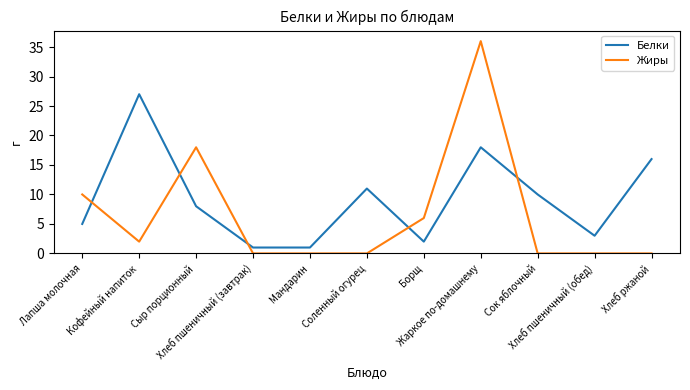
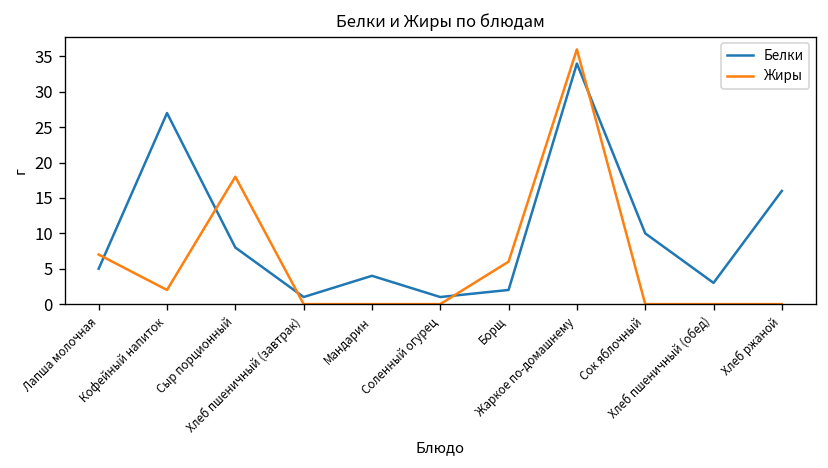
Жиры, Лапша молочная: 10 -> 7
Белки, Мандарин: 1 -> 4
Белки, Соленный огурец: 11 -> 1
Белки, Жаркое по-домашнему: 18 -> 34
